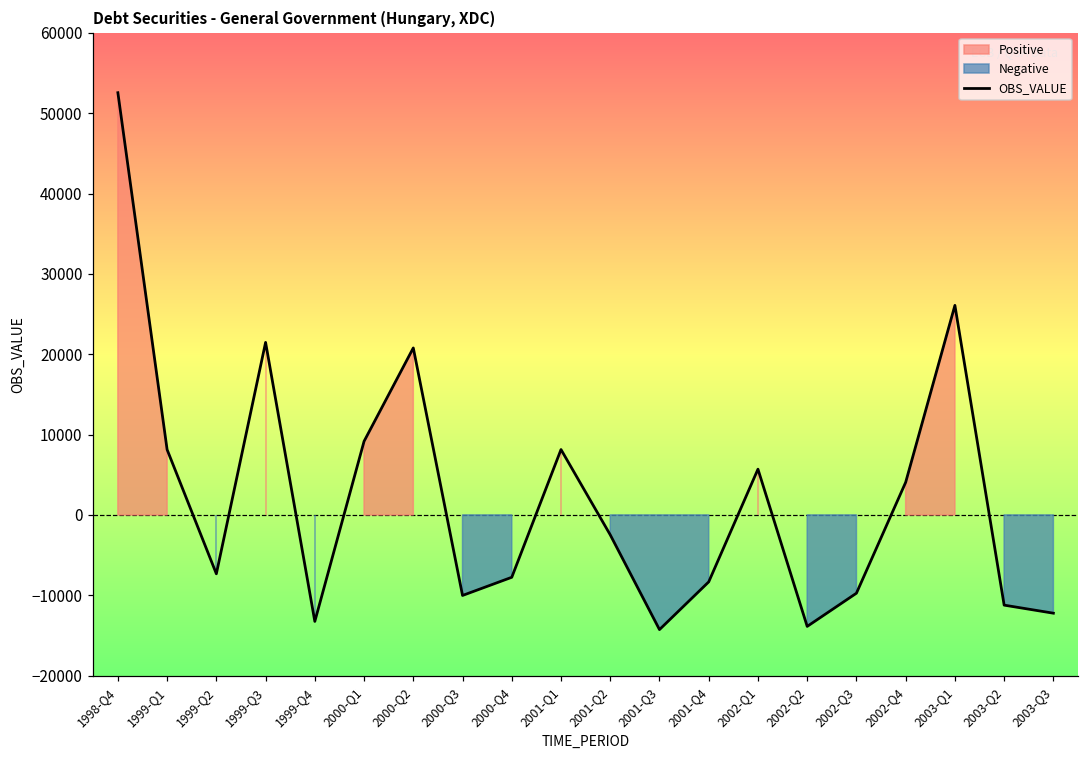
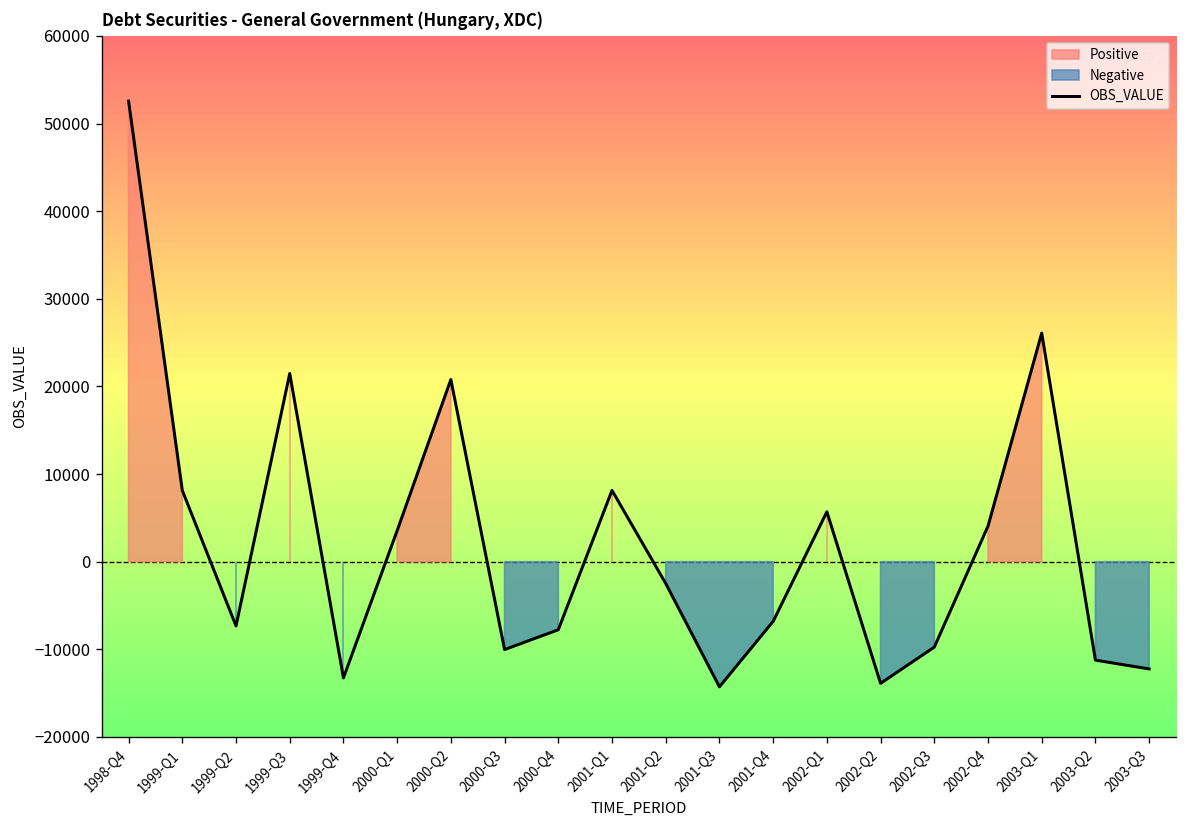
2000-Q1: 9000 -> 4000
2001-Q4: -8000 -> -7000
